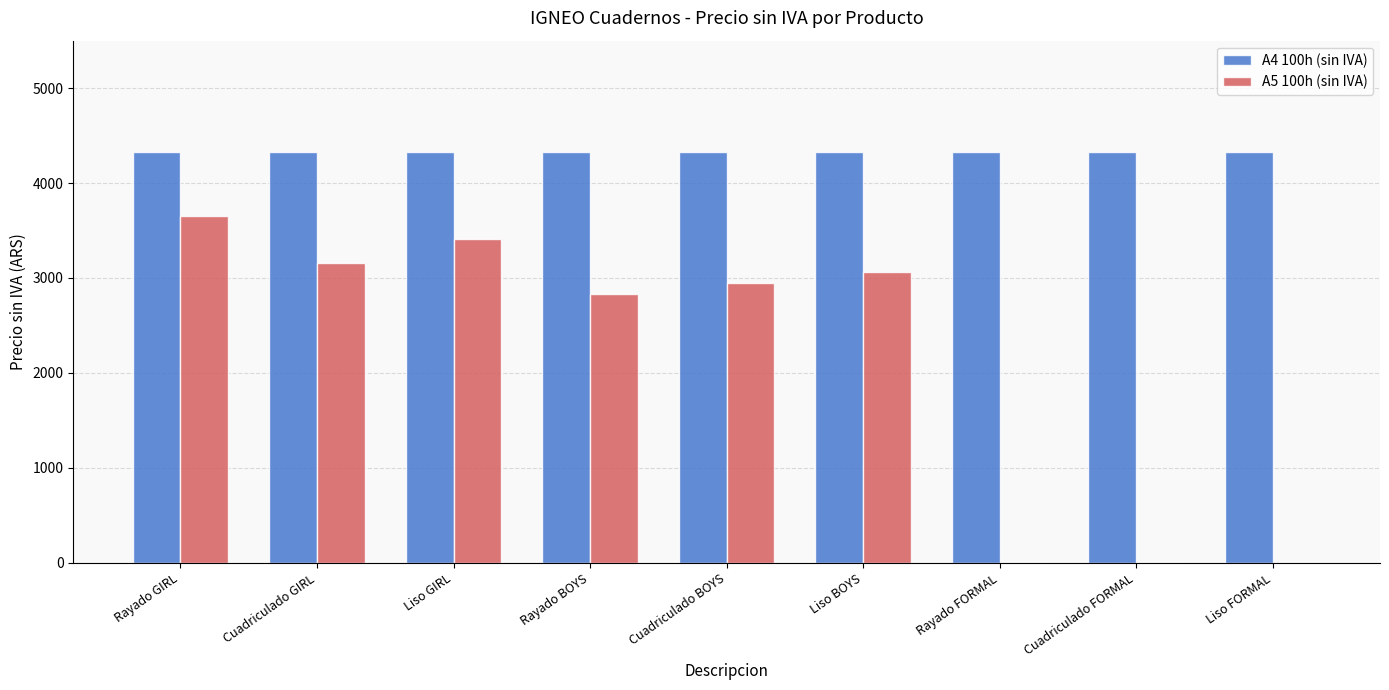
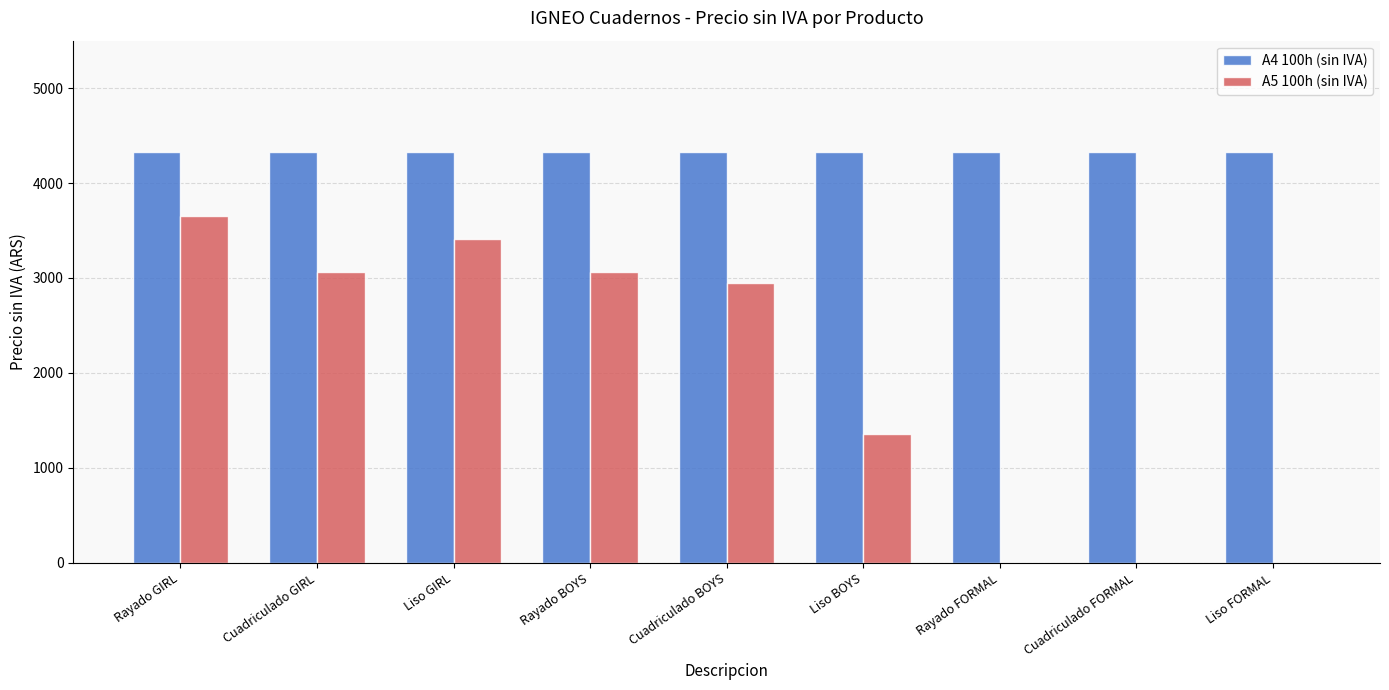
A5 100h (sin IVA), Cuadriculado GIRL: 3200 -> 3100
A5 100h (sin IVA), Rayado BOYS: 2800 -> 3100
A5 100h (sin IVA), Liso BOYS: 3100 -> 1400
